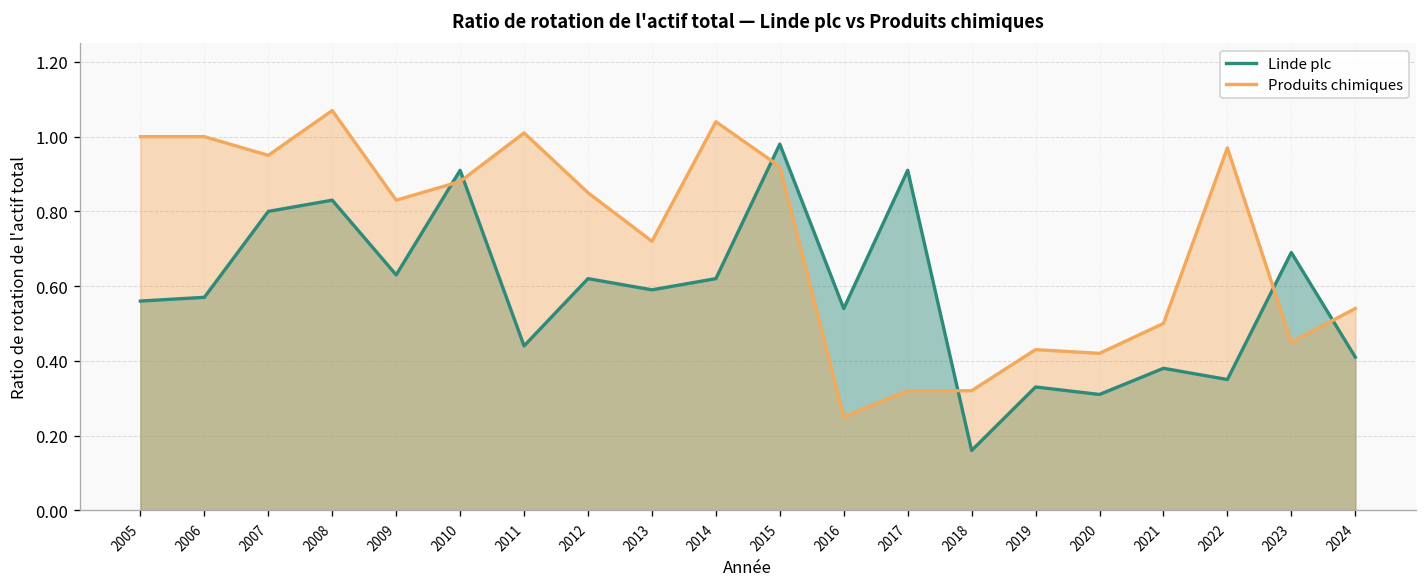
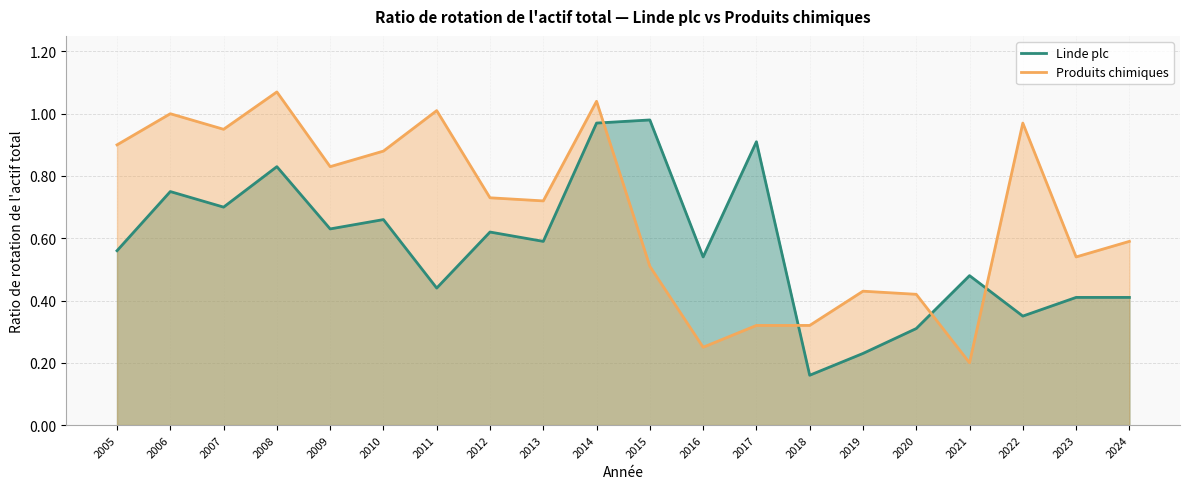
Produits chimiques, 2005: 1.0 -> 0.9
Linde plc, 2006: 0.57 -> 0.75
Linde plc, 2007: 0.8 -> 0.7
Linde plc, 2010: 0.91 -> 0.66
Produits chimiques, 2012: 0.85 -> 0.73
Linde plc, 2014: 0.62 -> 0.97
Produits chimiques, 2015: 0.92 -> 0.51
Linde plc, 2019: 0.33 -> 0.23
Linde plc, 2021: 0.38 -> 0.48
Produits chimiques, 2021: 0.5 -> 0.2
Linde plc, 2023: 0.69 -> 0.41
Produits chimiques, 2023: 0.45 -> 0.54
Produits chimiques, 2024: 0.54 -> 0.59
